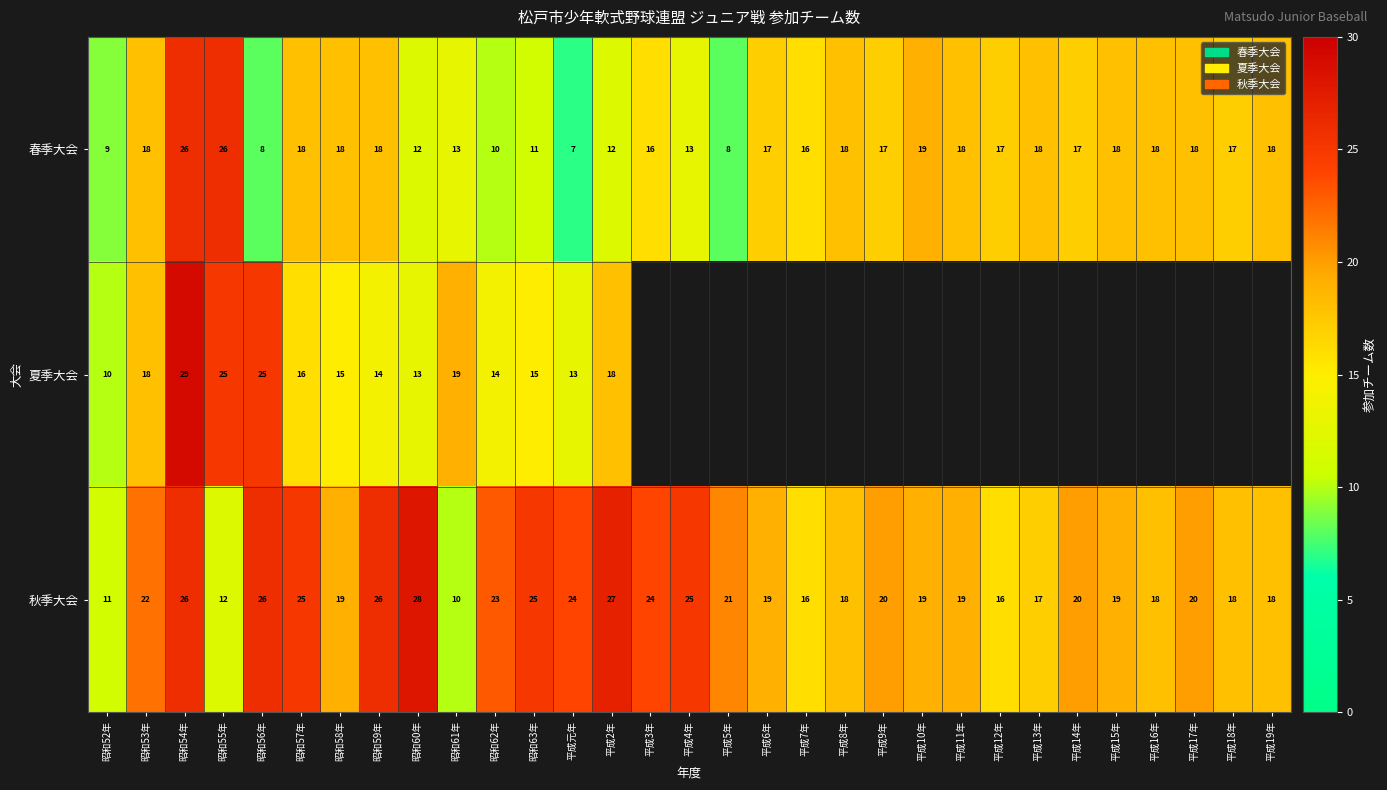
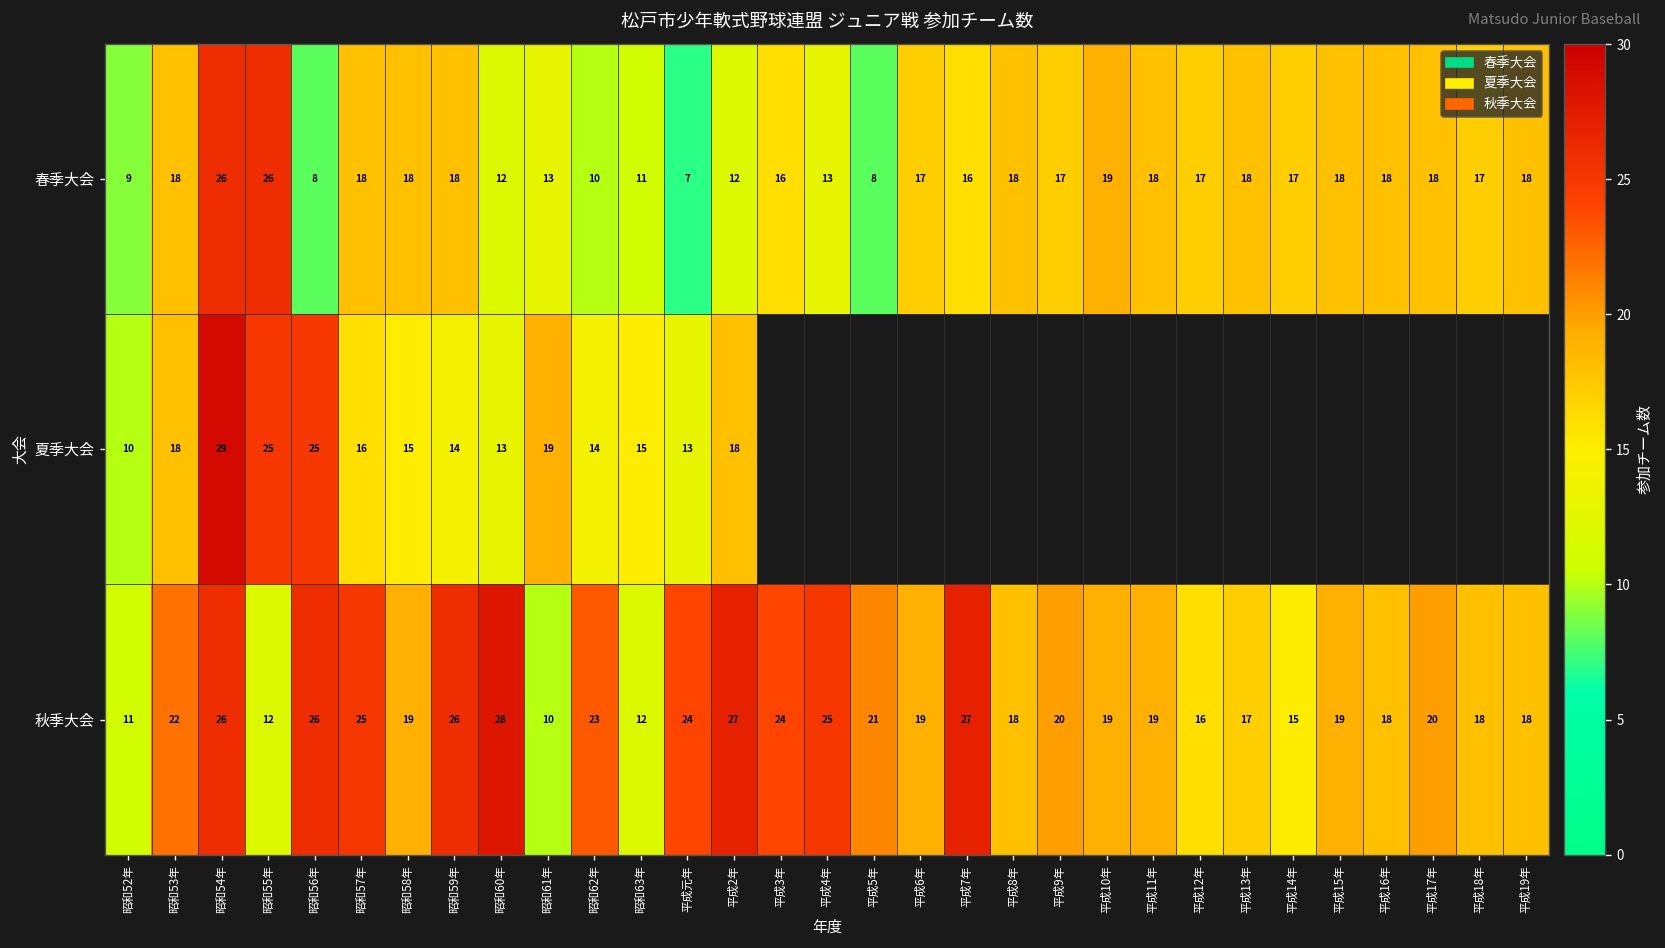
秋季大会, 昭和63年: 25 -> 12
秋季大会, 平成7年: 16 -> 27
秋季大会, 平成14年: 20 -> 15
